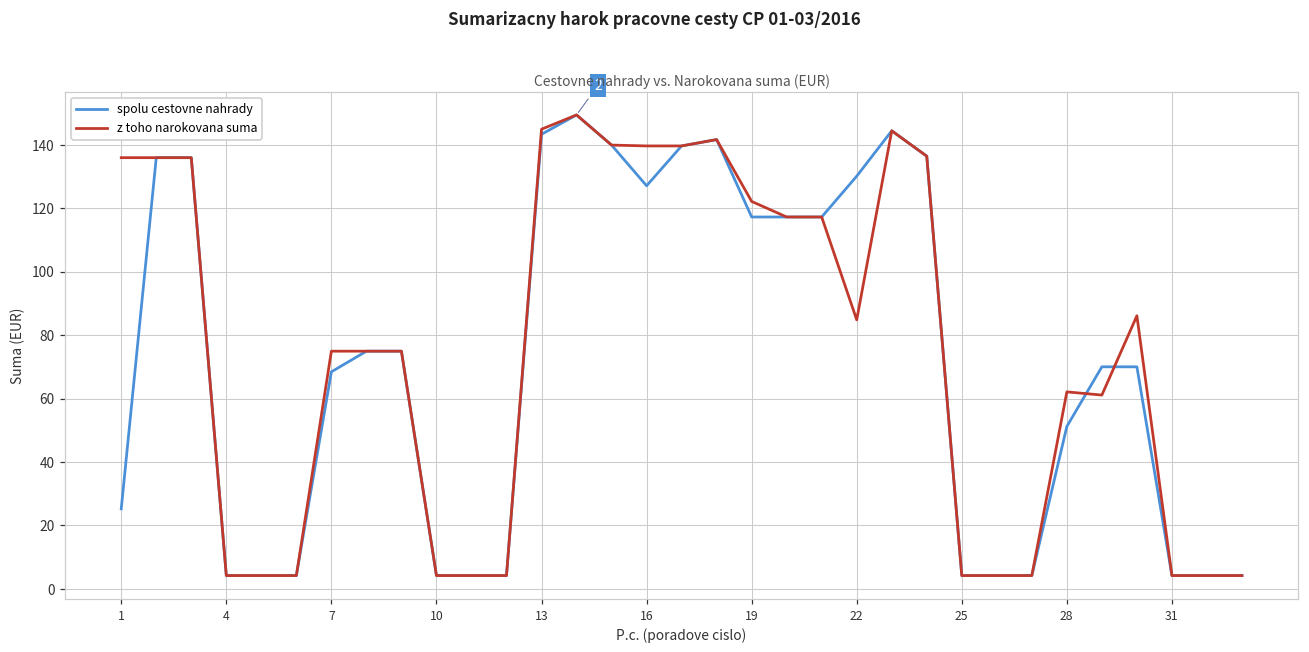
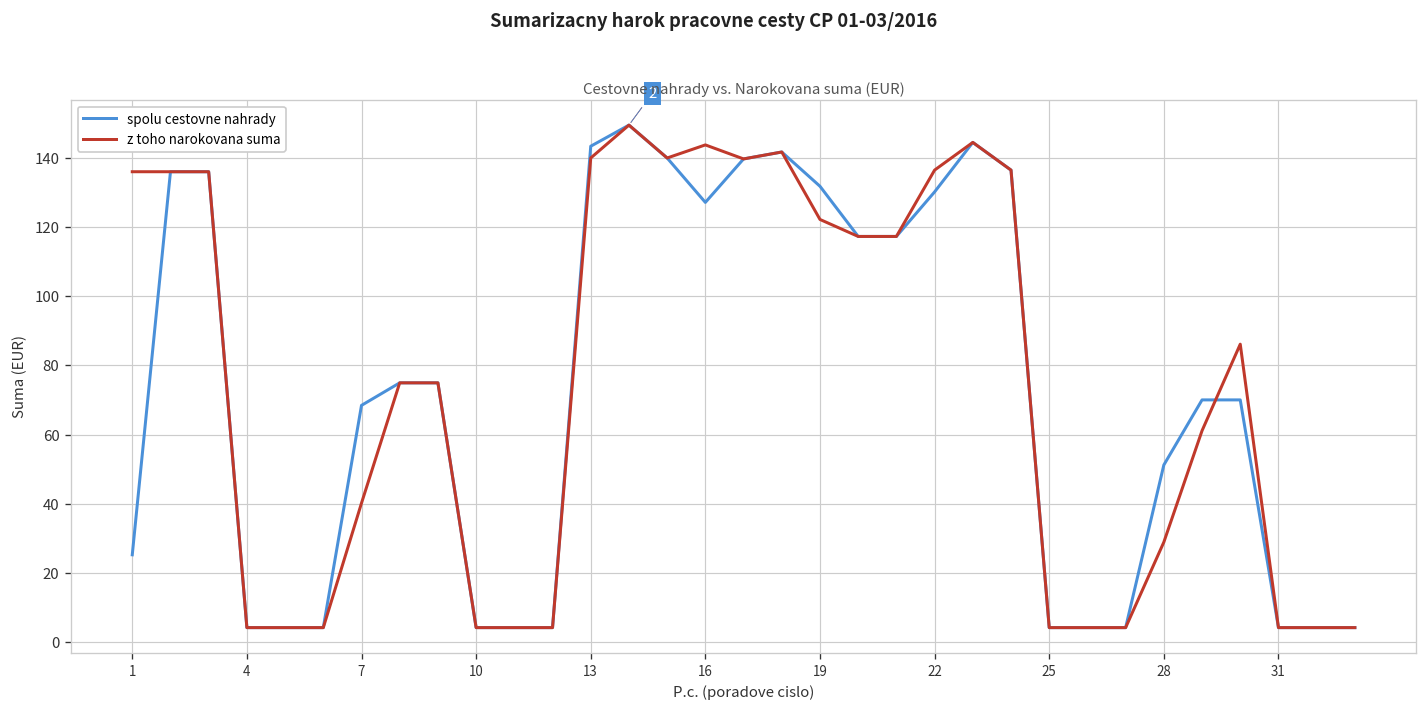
z toho narokovana suma, 7: 75 -> 40
z toho narokovana suma, 13: 145 -> 140
z toho narokovana suma, 16: 140 -> 144
spolu cestovne nahrady, 19: 117 -> 132
z toho narokovana suma, 22: 85 -> 136
z toho narokovana suma, 28: 62 -> 29
